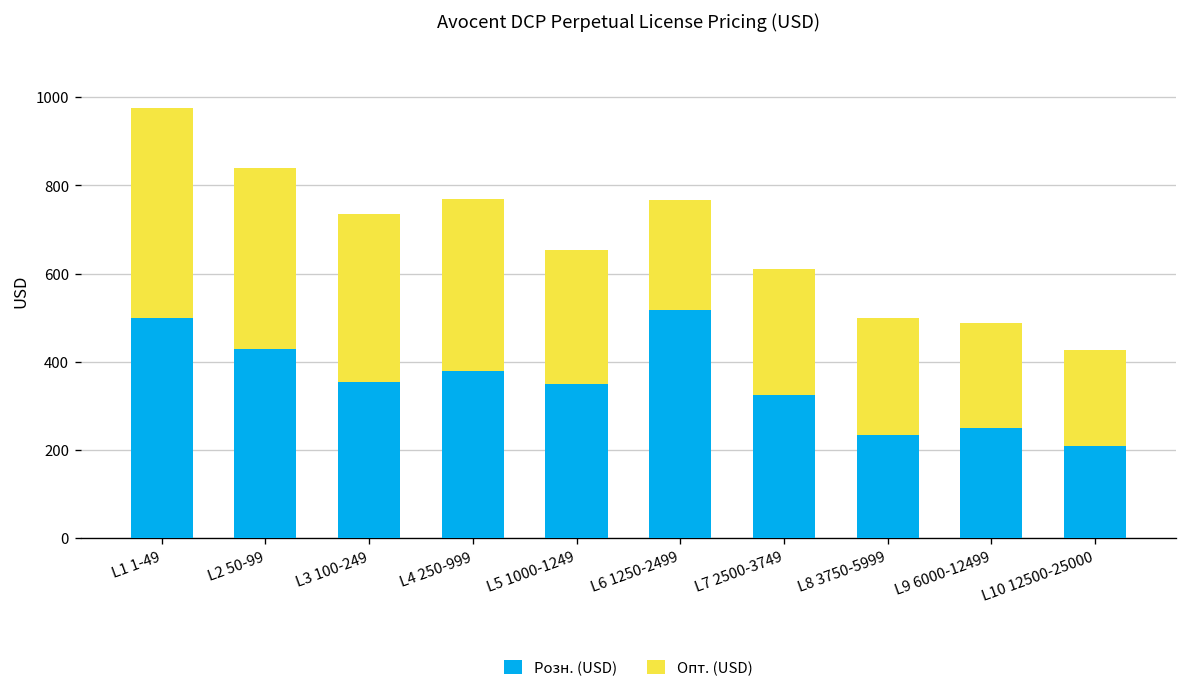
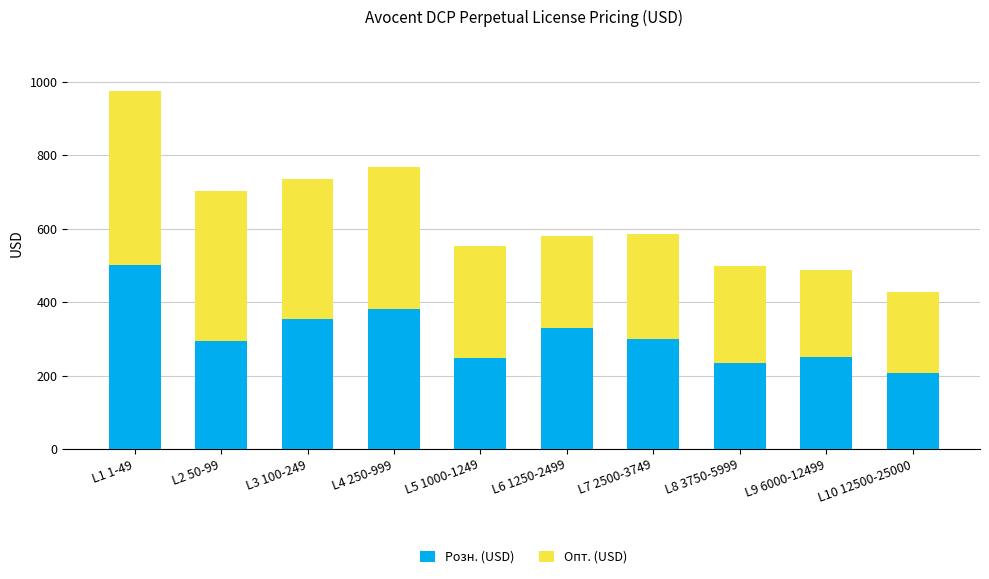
Розн. (USD), L2 50-99: 430 -> 290
Розн. (USD), L5 1000-1249: 350 -> 250
Розн. (USD), L6 1250-2499: 520 -> 330
Розн. (USD), L7 2500-3749: 330 -> 300
